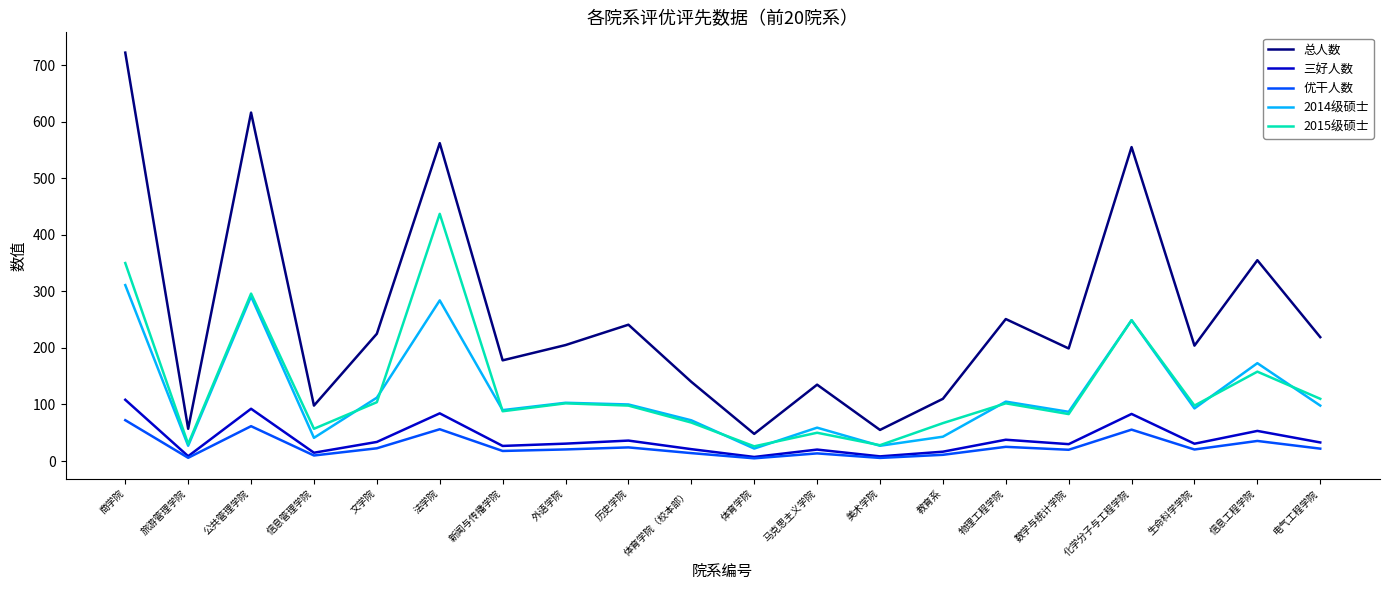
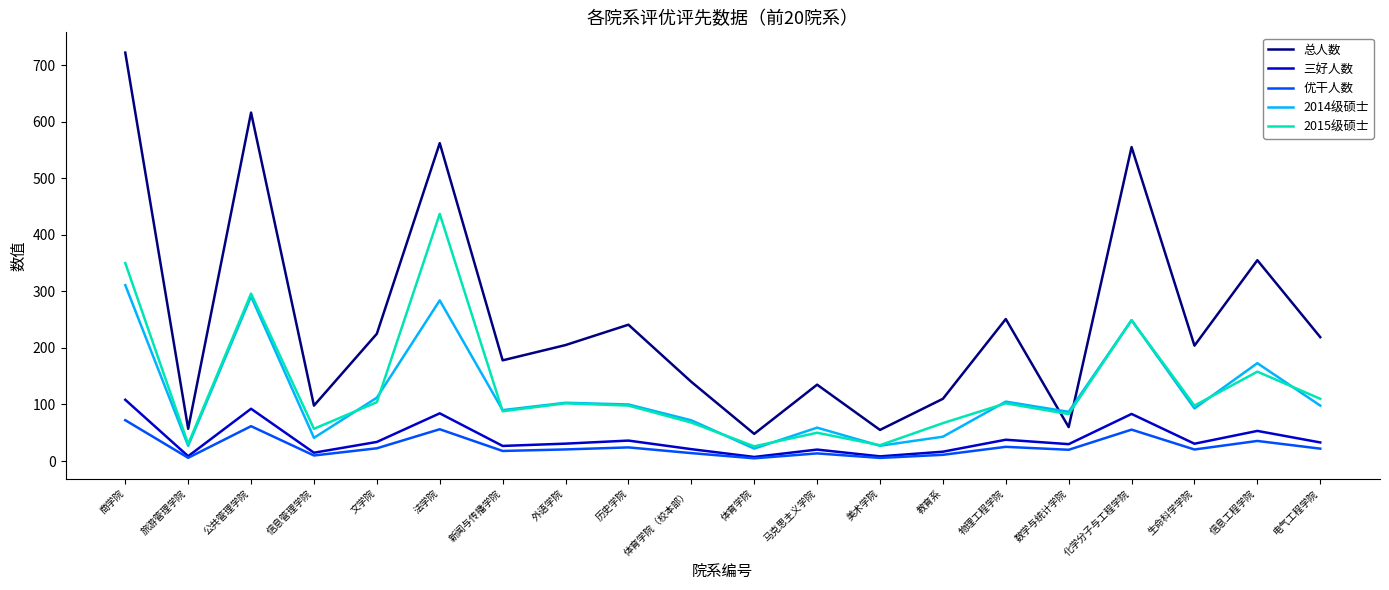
总人数, 数学与统计学院: 200 -> 60
